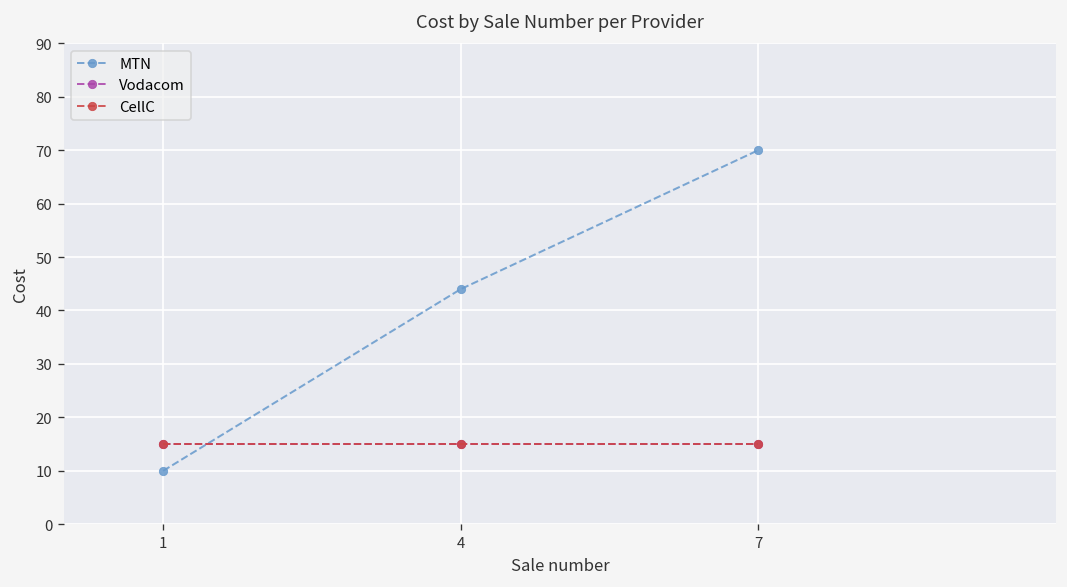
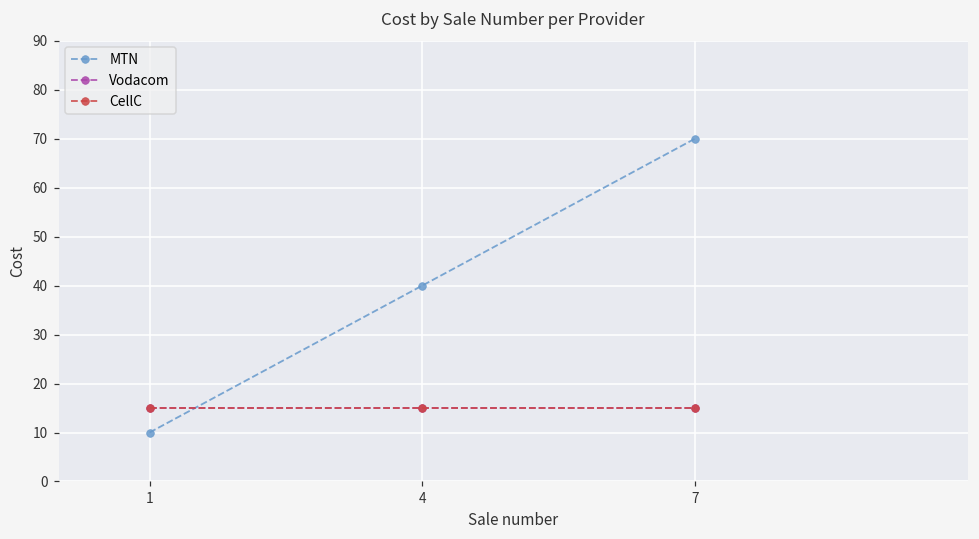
MTN, 4: 44 -> 40
